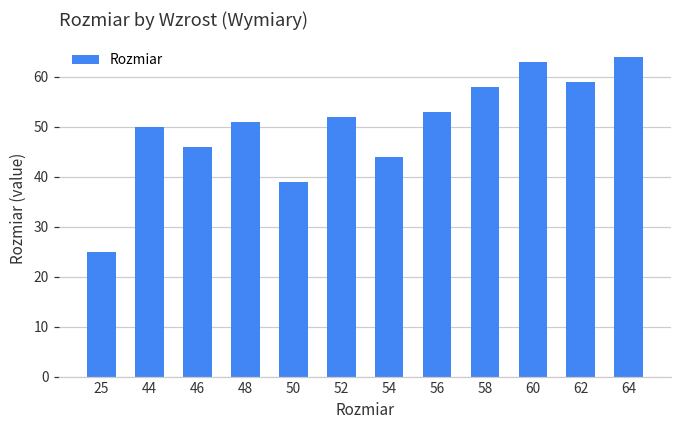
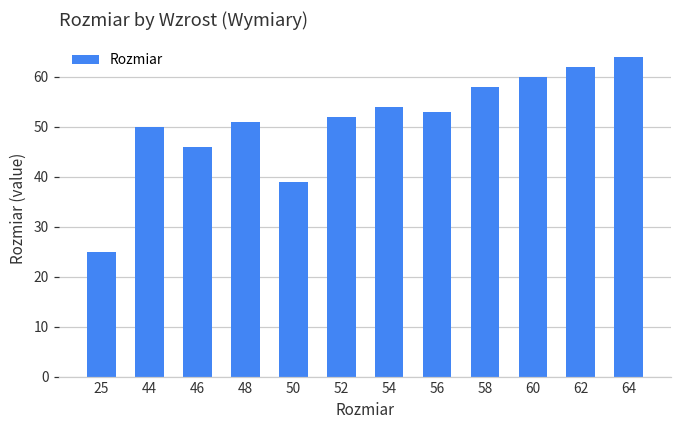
54: 44 -> 54
60: 63 -> 60
62: 59 -> 62
